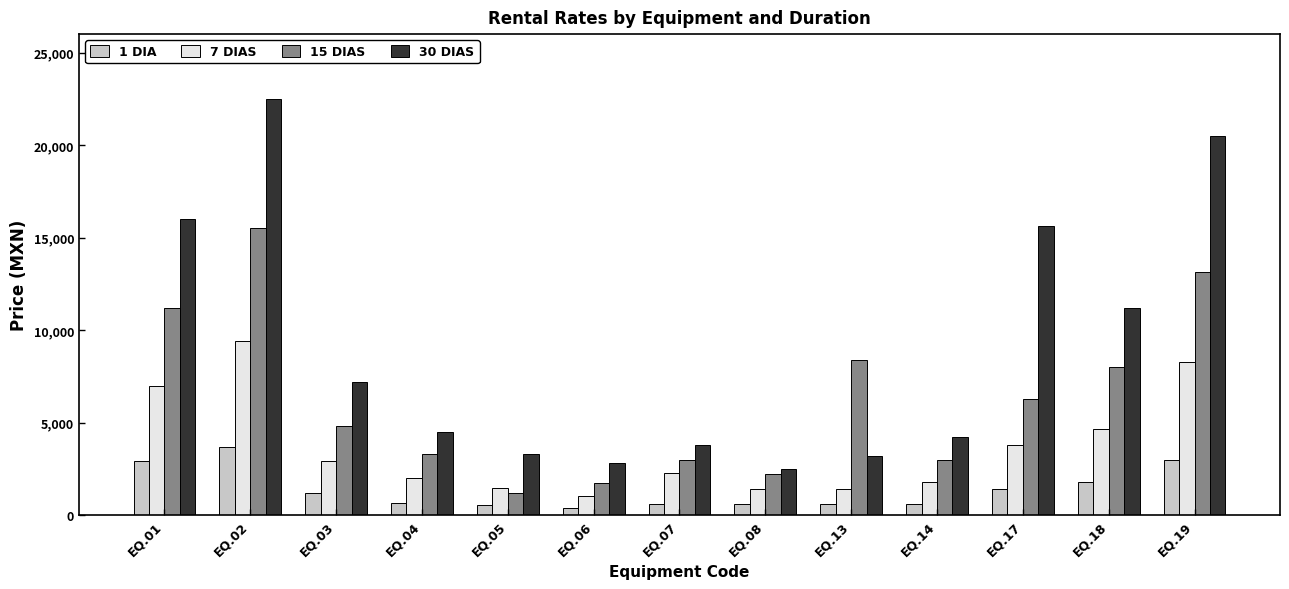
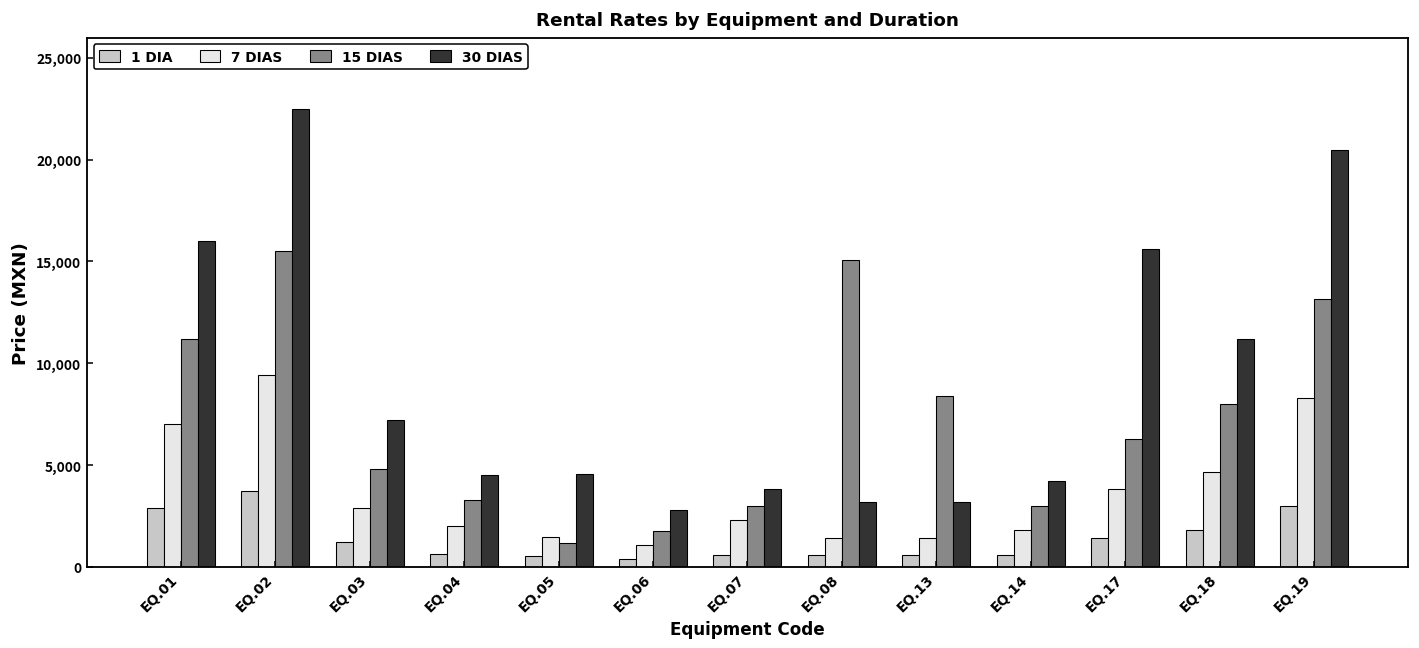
30 DIAS, EQ.05: 3,300 -> 4,500
15 DIAS, EQ.08: 2,300 -> 15,100
30 DIAS, EQ.08: 2,500 -> 3,200
